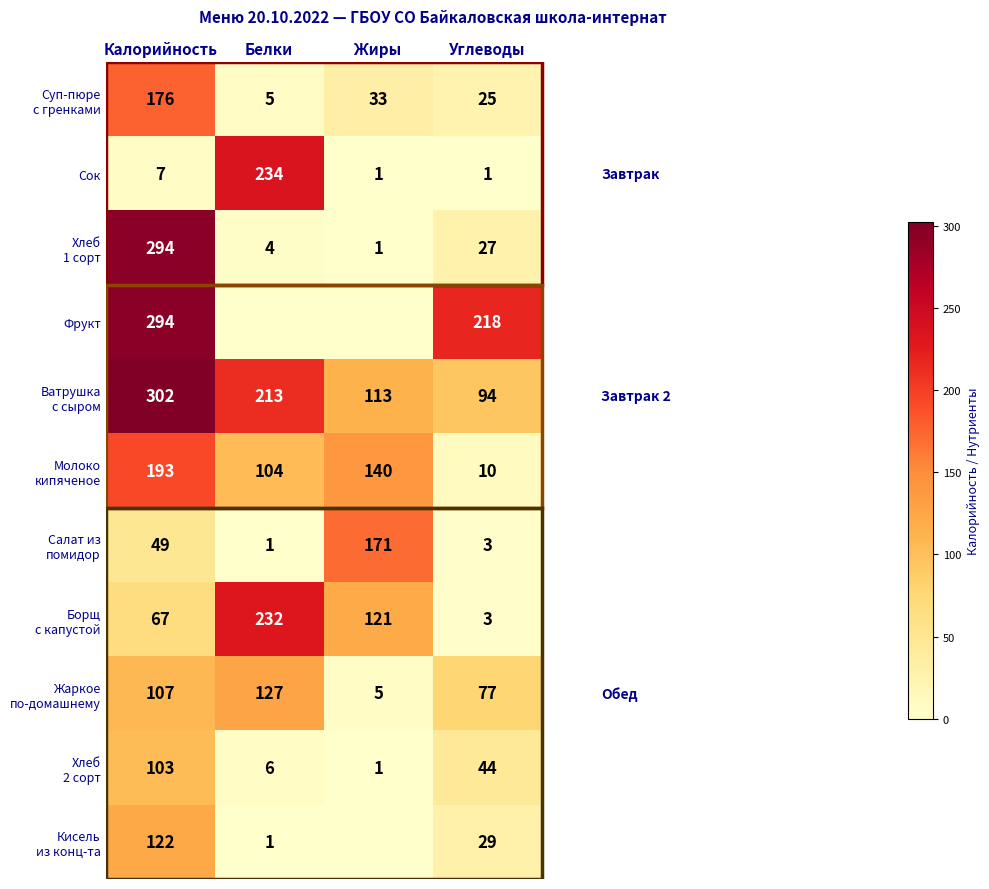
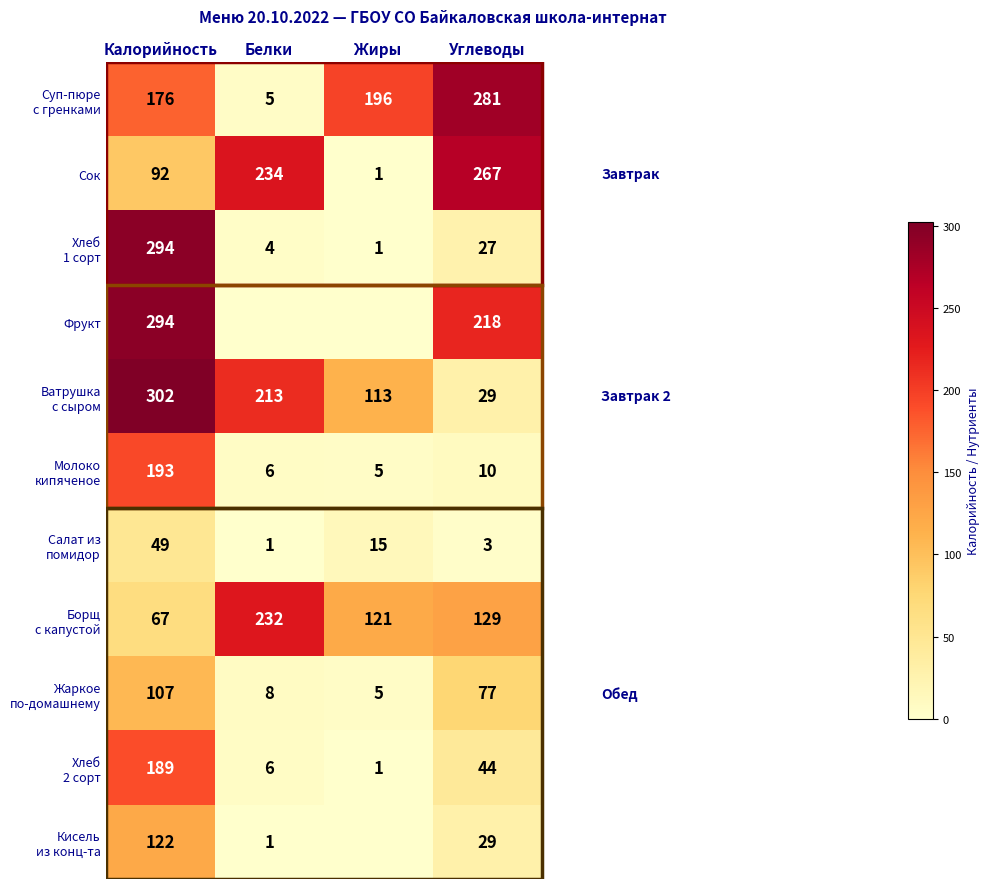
Суп-пюре с гренками, Жиры: 33 -> 196
Суп-пюре с гренками, Углеводы: 25 -> 281
Сок, Калорийность: 7 -> 92
Сок, Углеводы: 1 -> 267
Ватрушка с сыром, Углеводы: 94 -> 29
Молоко кипяченое, Белки: 104 -> 6
Молоко кипяченое, Жиры: 140 -> 5
Салат из помидор, Жиры: 171 -> 15
Борщ с капустой, Углеводы: 3 -> 129
Жаркое по-домашнему, Белки: 127 -> 8
Хлеб 2 сорт, Калорийность: 103 -> 189
